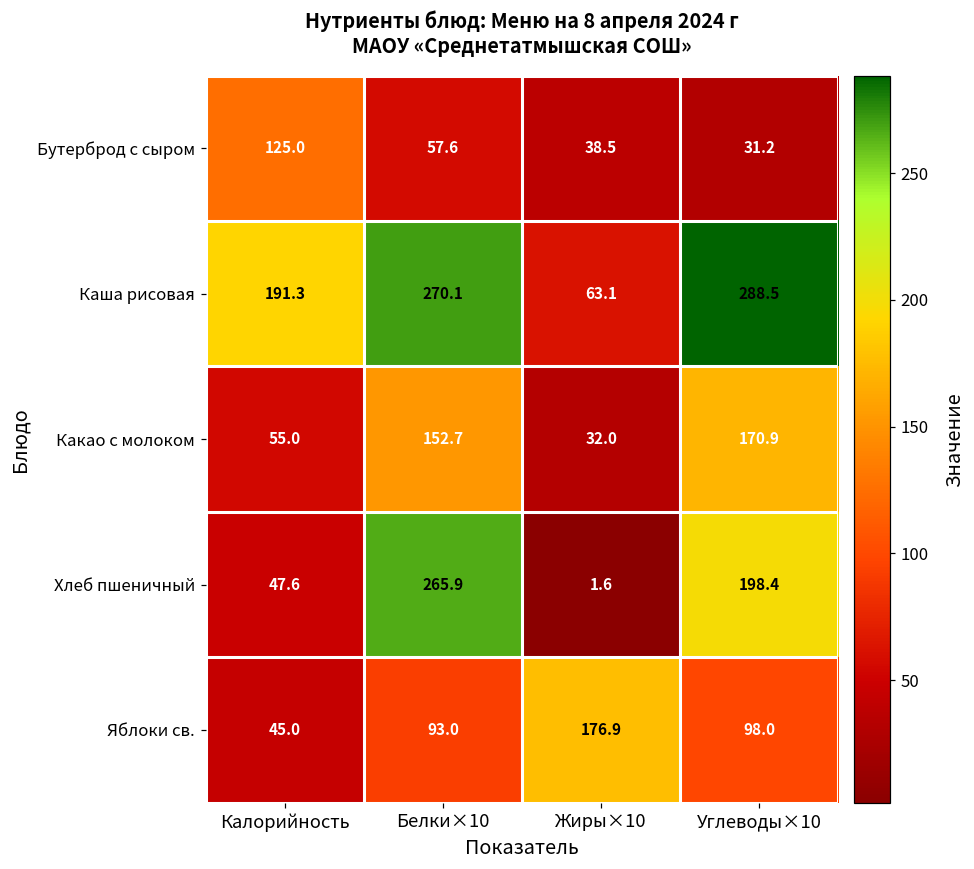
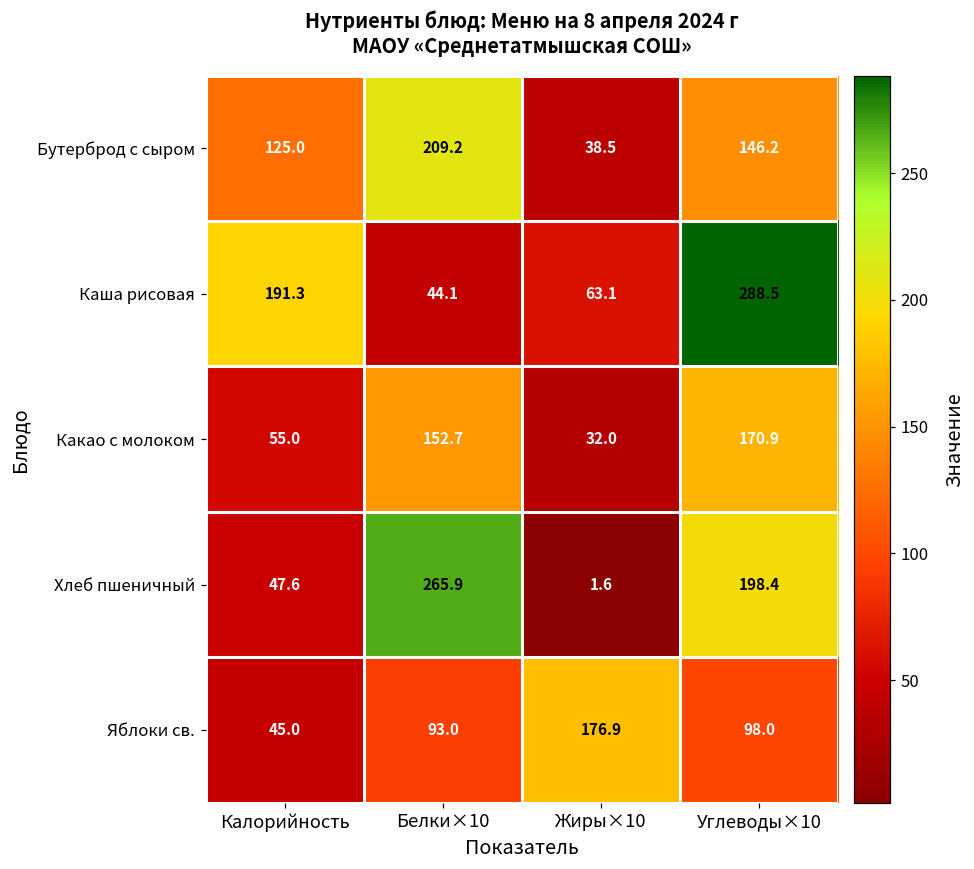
Бутерброд с сыром, Белки×10: 57.6 -> 209.2
Бутерброд с сыром, Углеводы×10: 31.2 -> 146.2
Каша рисовая, Белки×10: 270.1 -> 44.1
